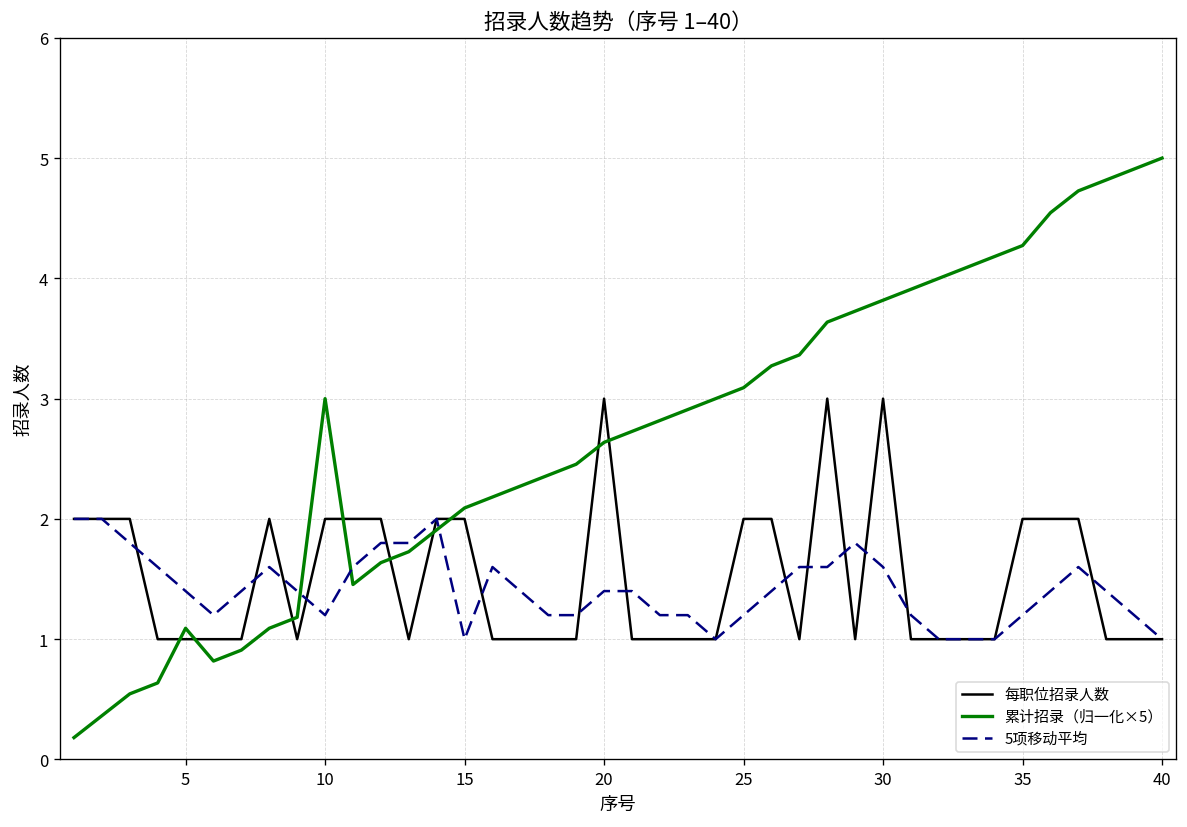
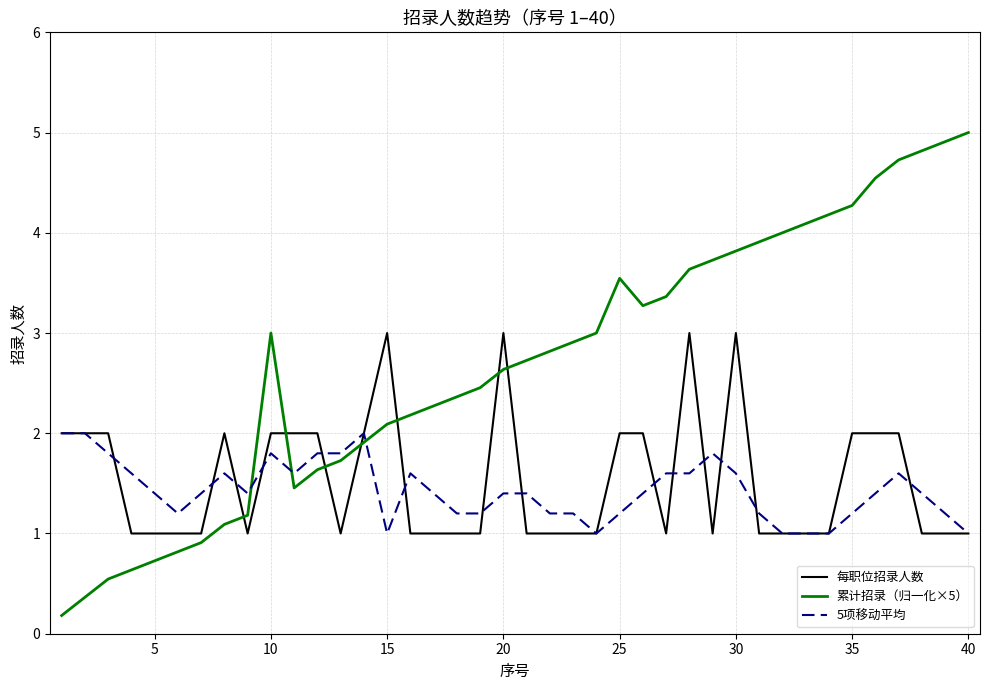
累计招录（归一化×5）, 5: 1.09 -> 0.73
5项移动平均, 10: 1.2 -> 1.8
每职位招录人数, 15: 2 -> 3
累计招录（归一化×5）, 25: 3.09 -> 3.55
